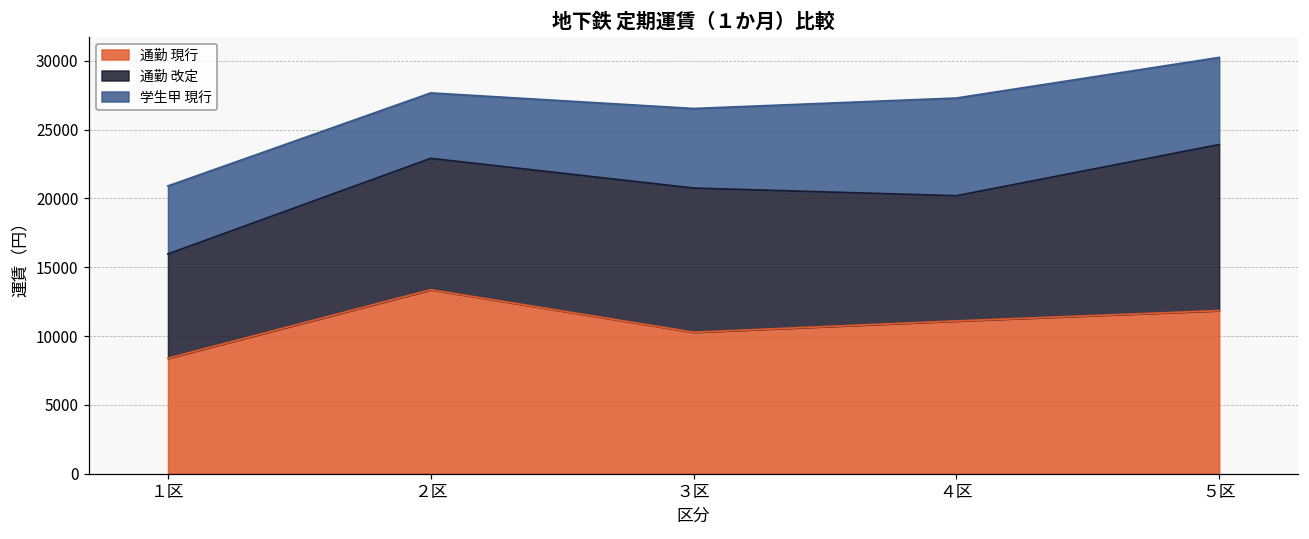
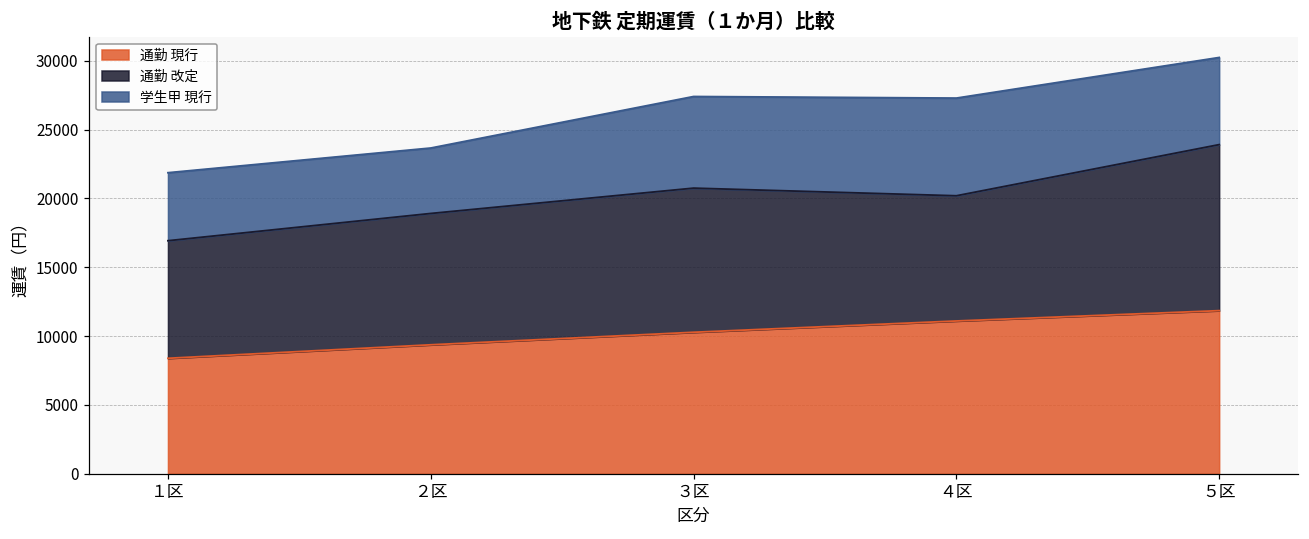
通勤 改定, １区: 7600 -> 8500
通勤 現行, ２区: 13400 -> 9400
学生甲 現行, ３区: 5800 -> 6700
